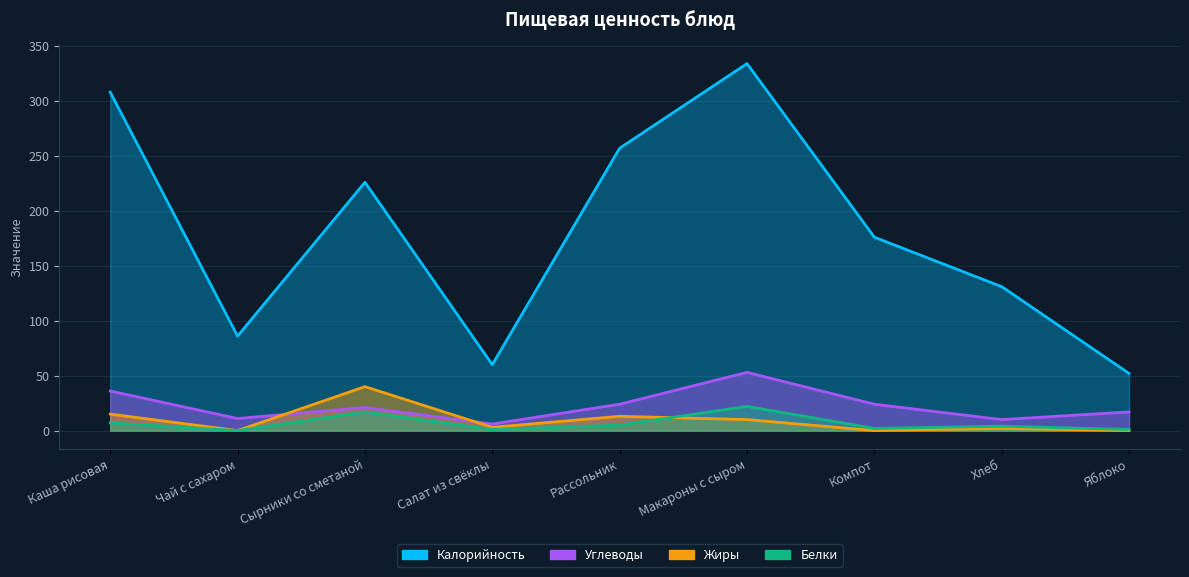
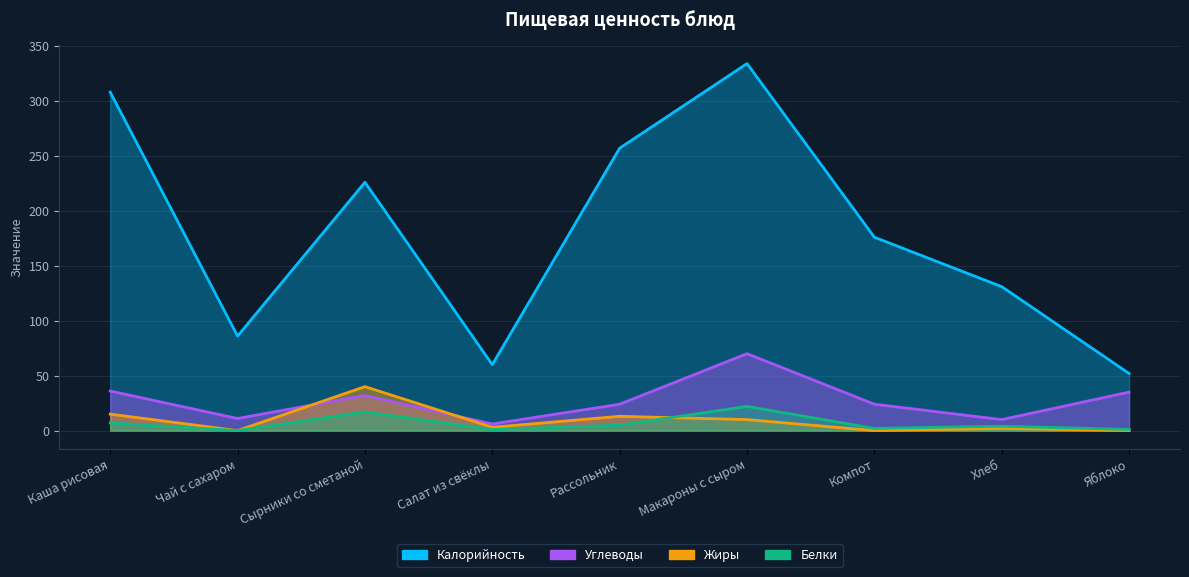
Углеводы, Сырники со сметаной: 21 -> 32
Углеводы, Макароны с сыром: 53 -> 70
Углеводы, Яблоко: 17 -> 35
